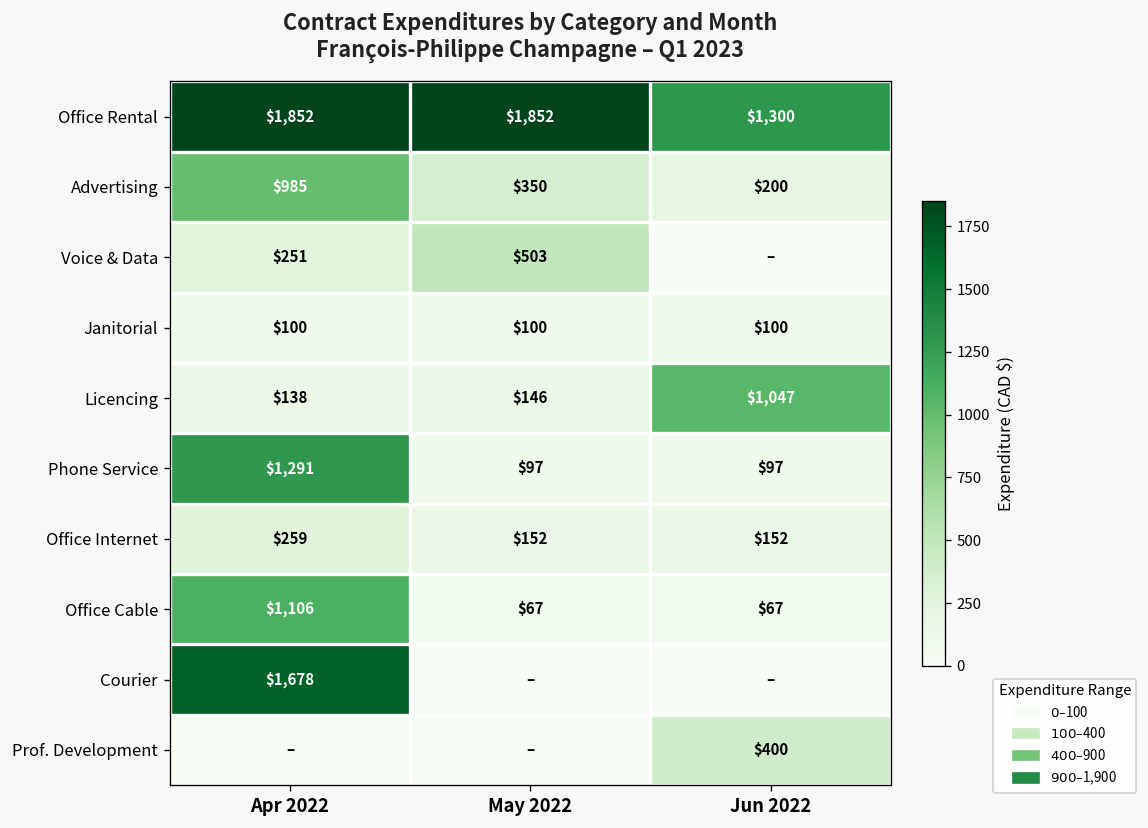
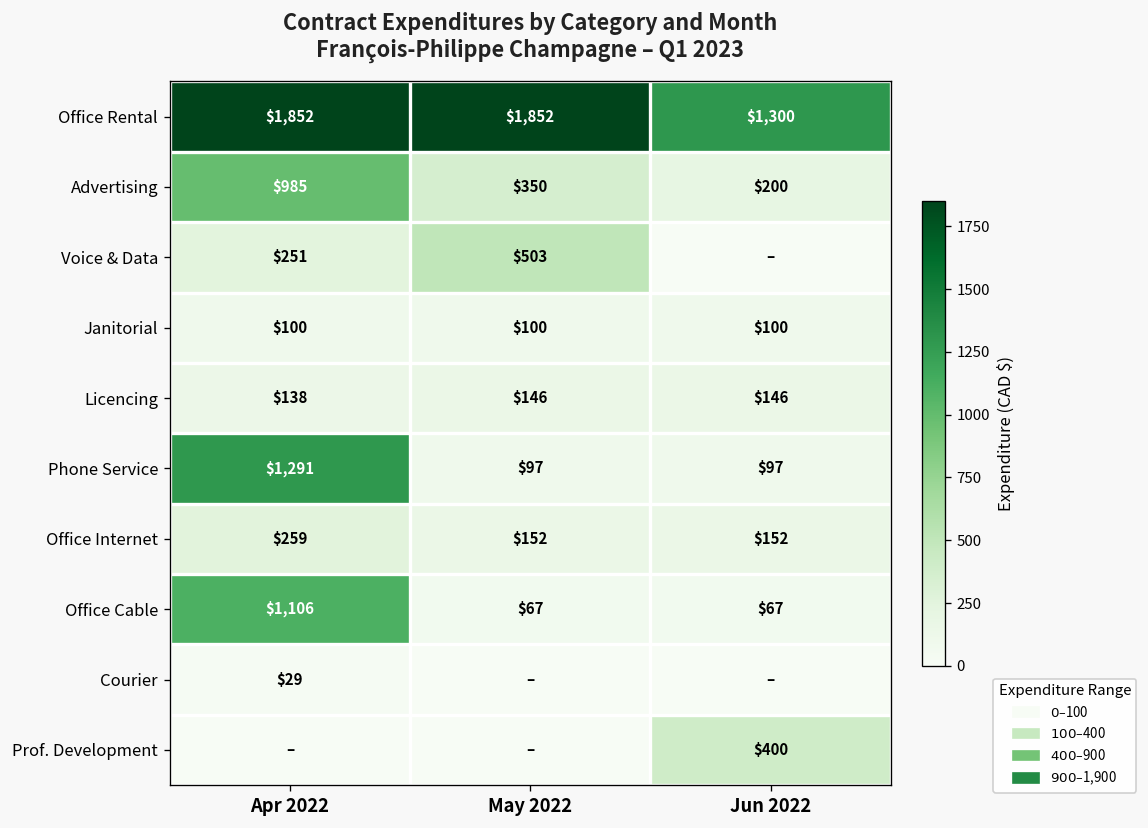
Licencing, Jun 2022: $1,047 -> $146
Courier, Apr 2022: $1,678 -> $29
